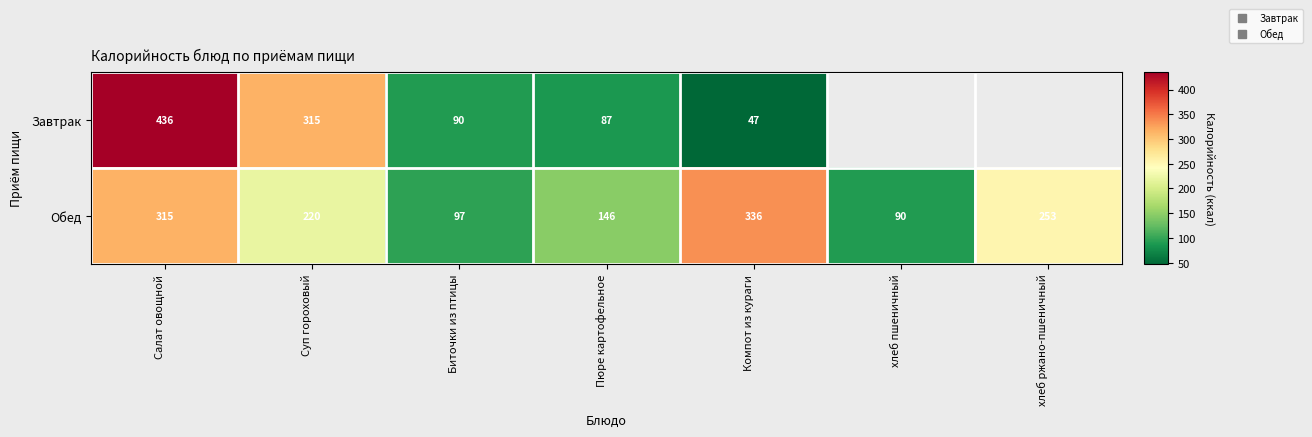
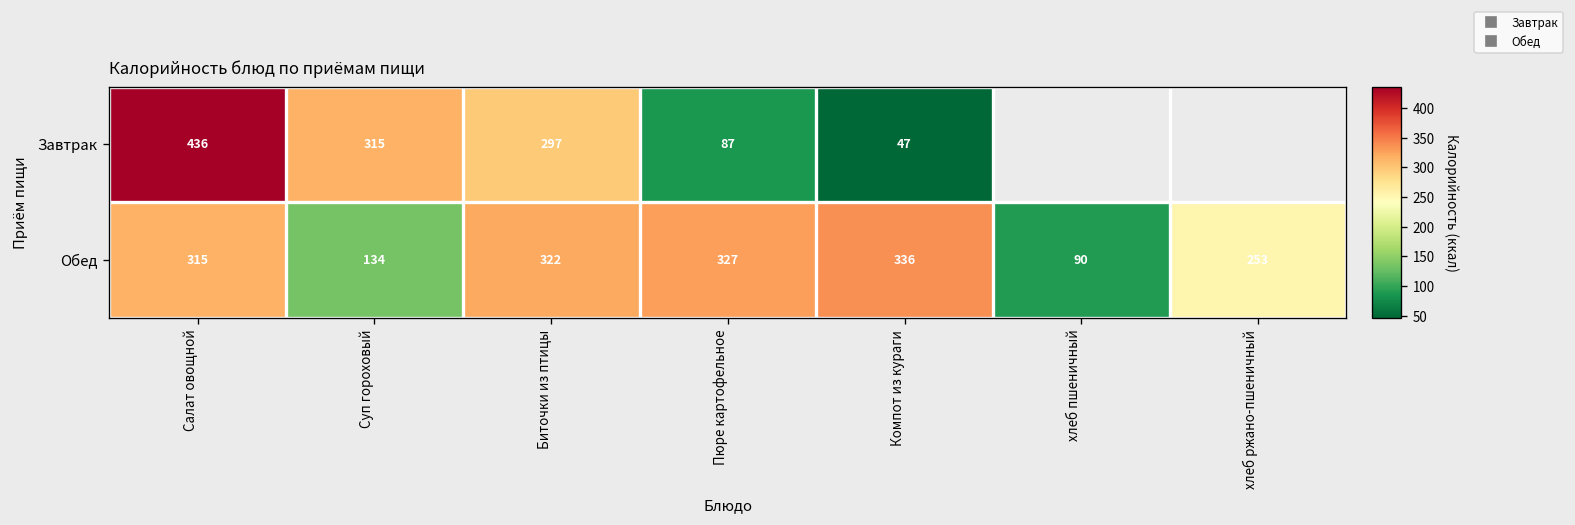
Завтрак, Биточки из птицы: 90 -> 297
Обед, Суп гороховый: 220 -> 134
Обед, Биточки из птицы: 97 -> 322
Обед, Пюре картофельное: 146 -> 327
